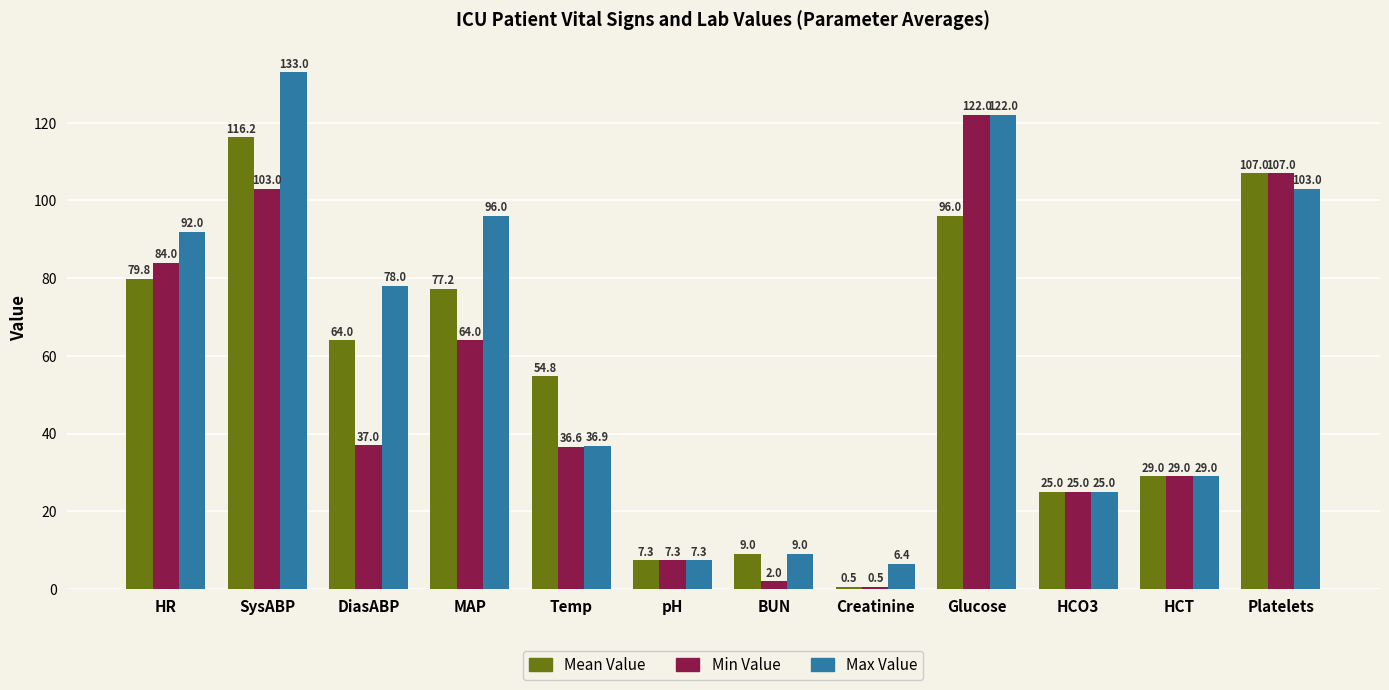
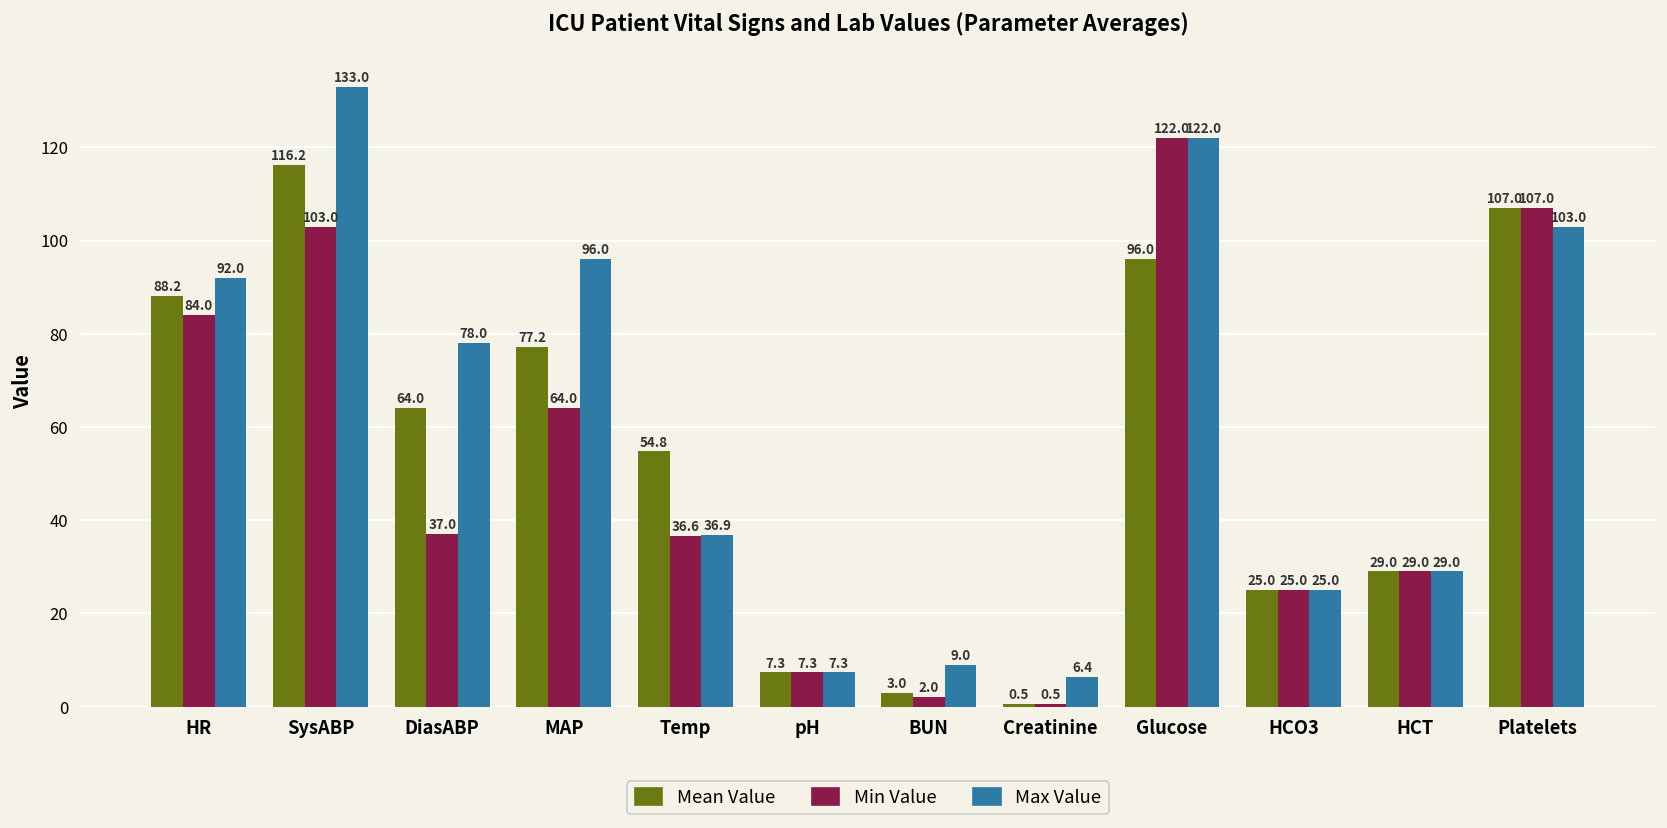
Mean Value, HR: 79.8 -> 88.2
Mean Value, BUN: 9.0 -> 3.0
